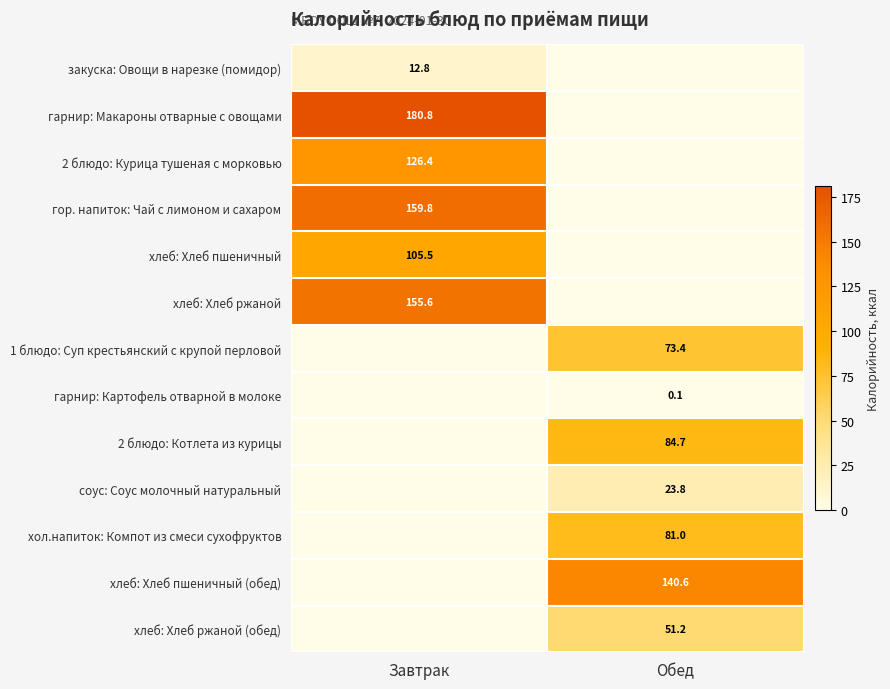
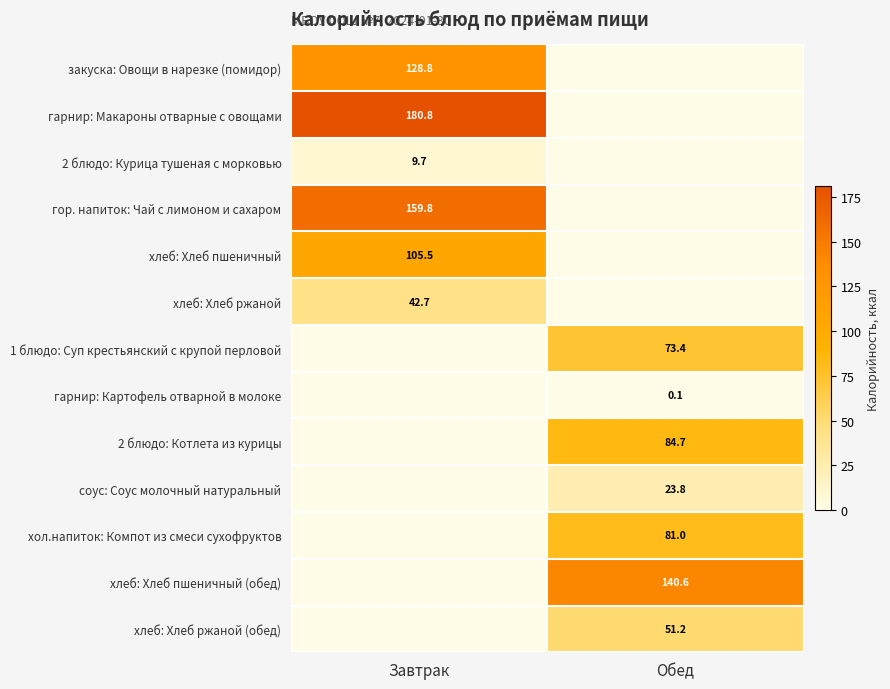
закуска: Овощи в нарезке (помидор), Завтрак: 12.8 -> 128.8
2 блюдо: Курица тушеная с морковью, Завтрак: 126.4 -> 9.7
хлеб: Хлеб ржаной, Завтрак: 155.6 -> 42.7
